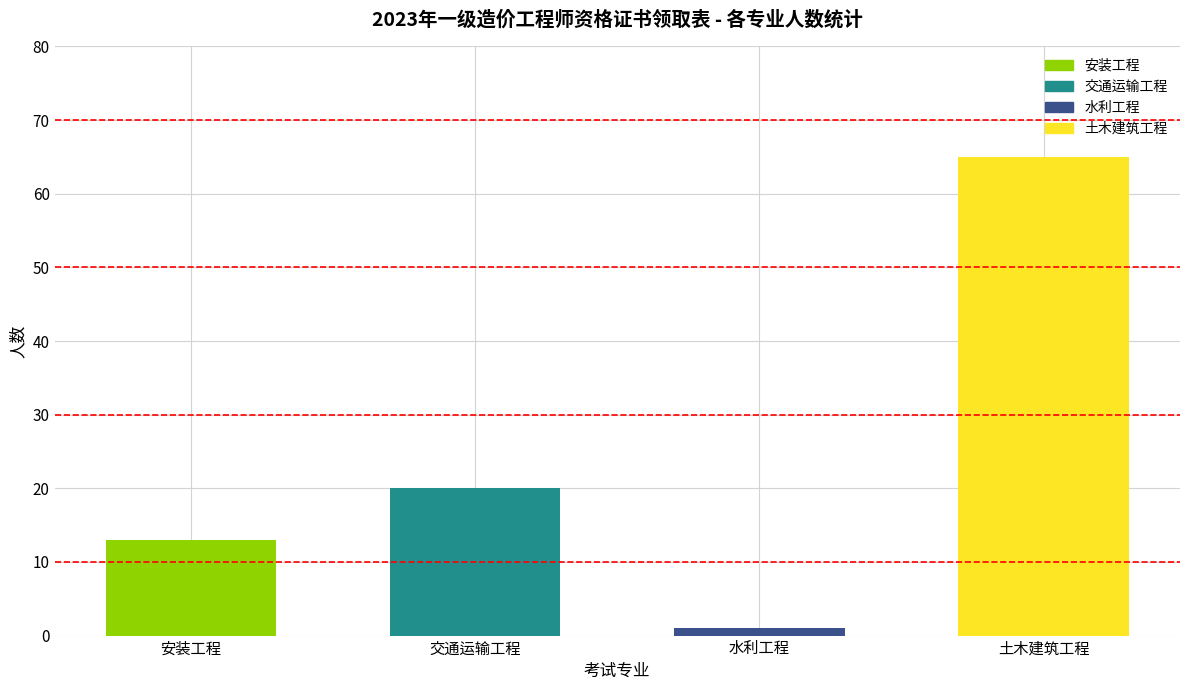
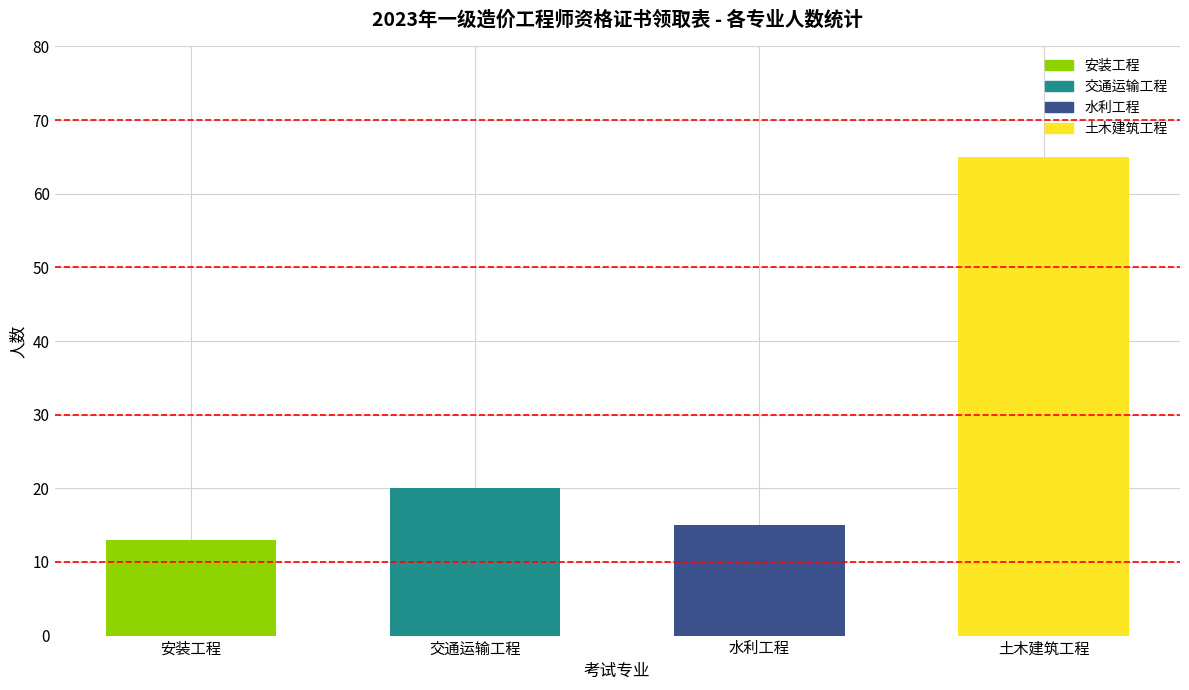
水利工程: 1 -> 15
